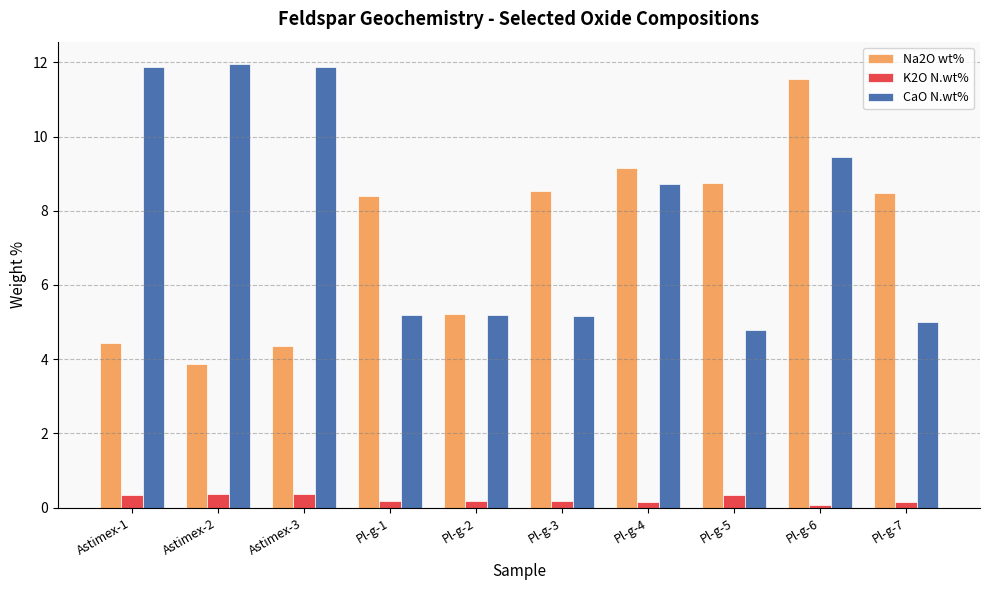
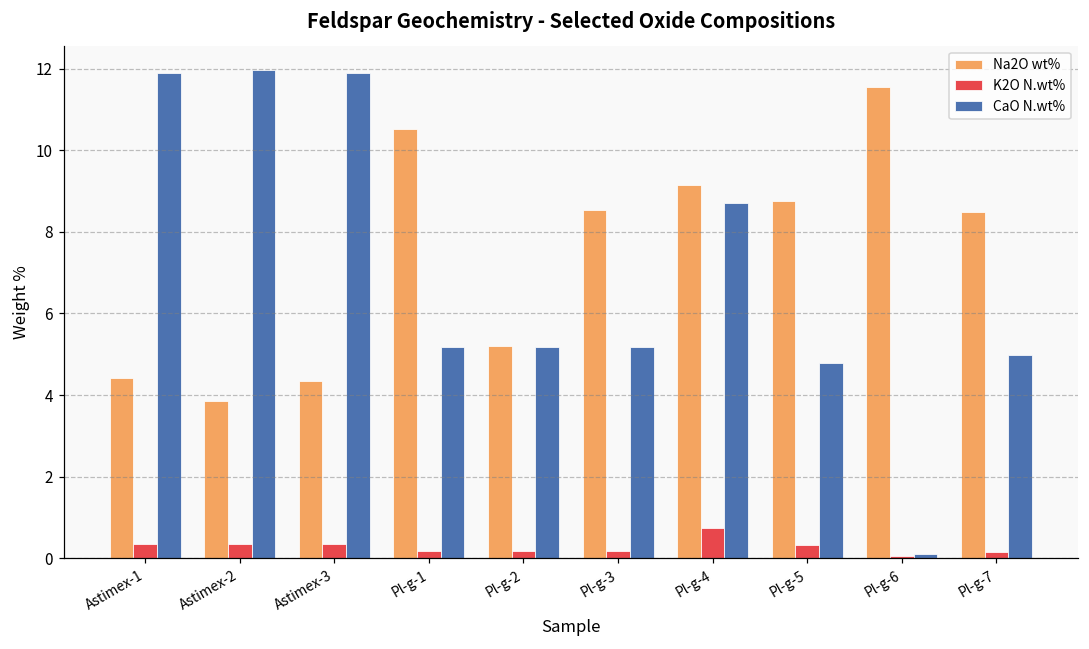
Na2O wt%, Pl-g-1: 8.4 -> 10.5
K2O N.wt%, Pl-g-4: 0.2 -> 0.7
CaO N.wt%, Pl-g-6: 9.4 -> 0.1
